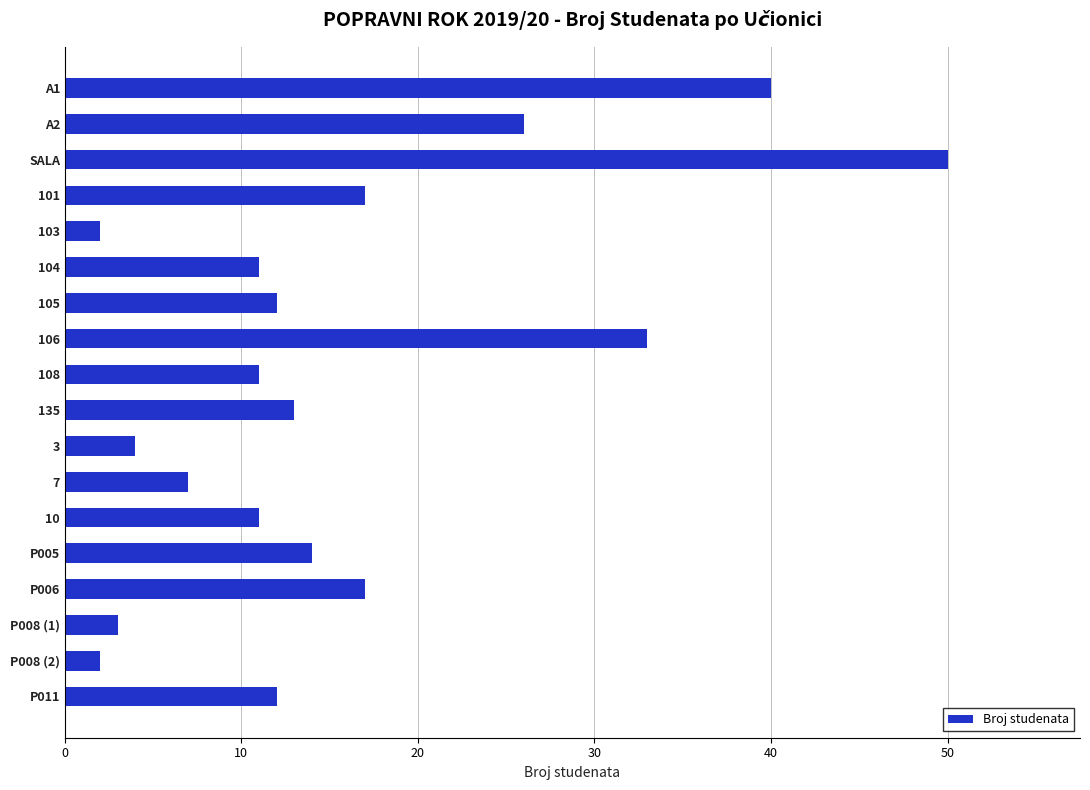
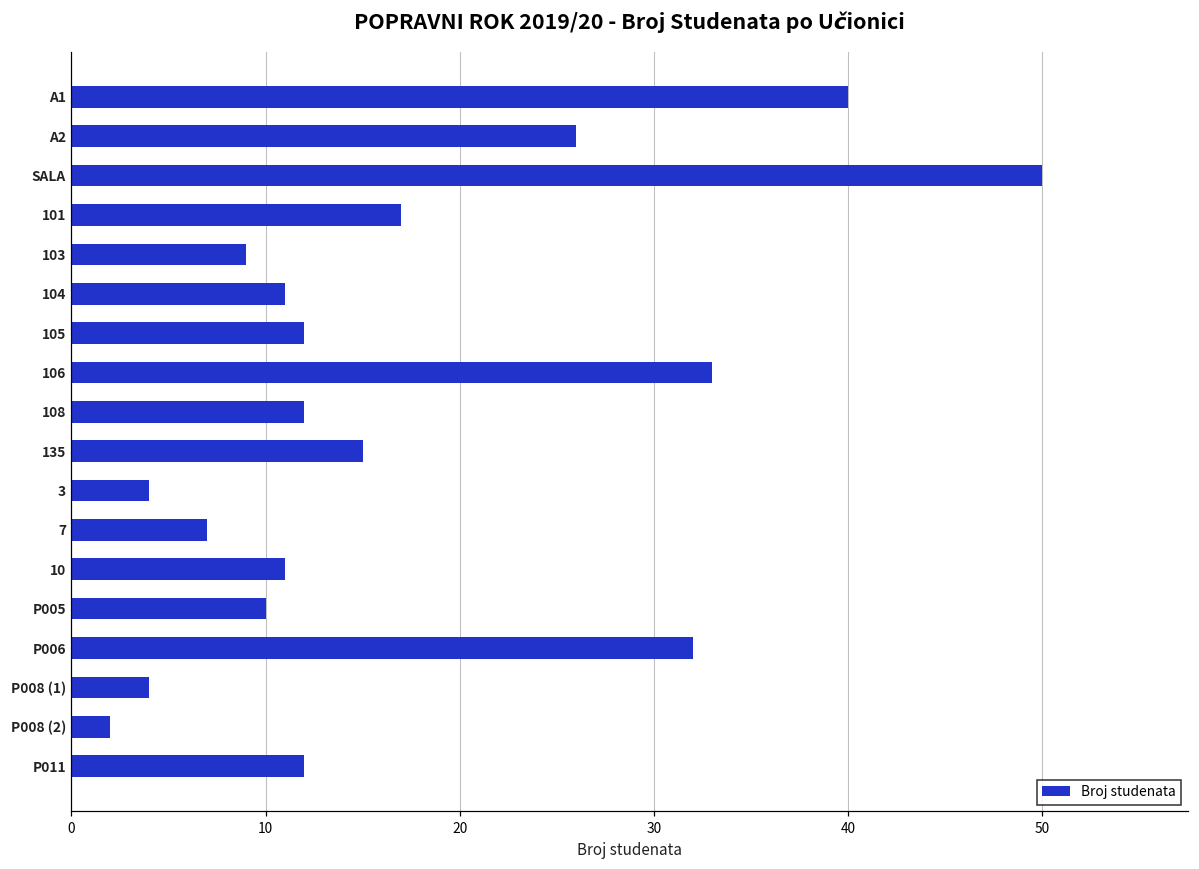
103: 2 -> 9
108: 11 -> 12
135: 13 -> 15
P005: 14 -> 10
P006: 17 -> 32
P008 (1): 3 -> 4
